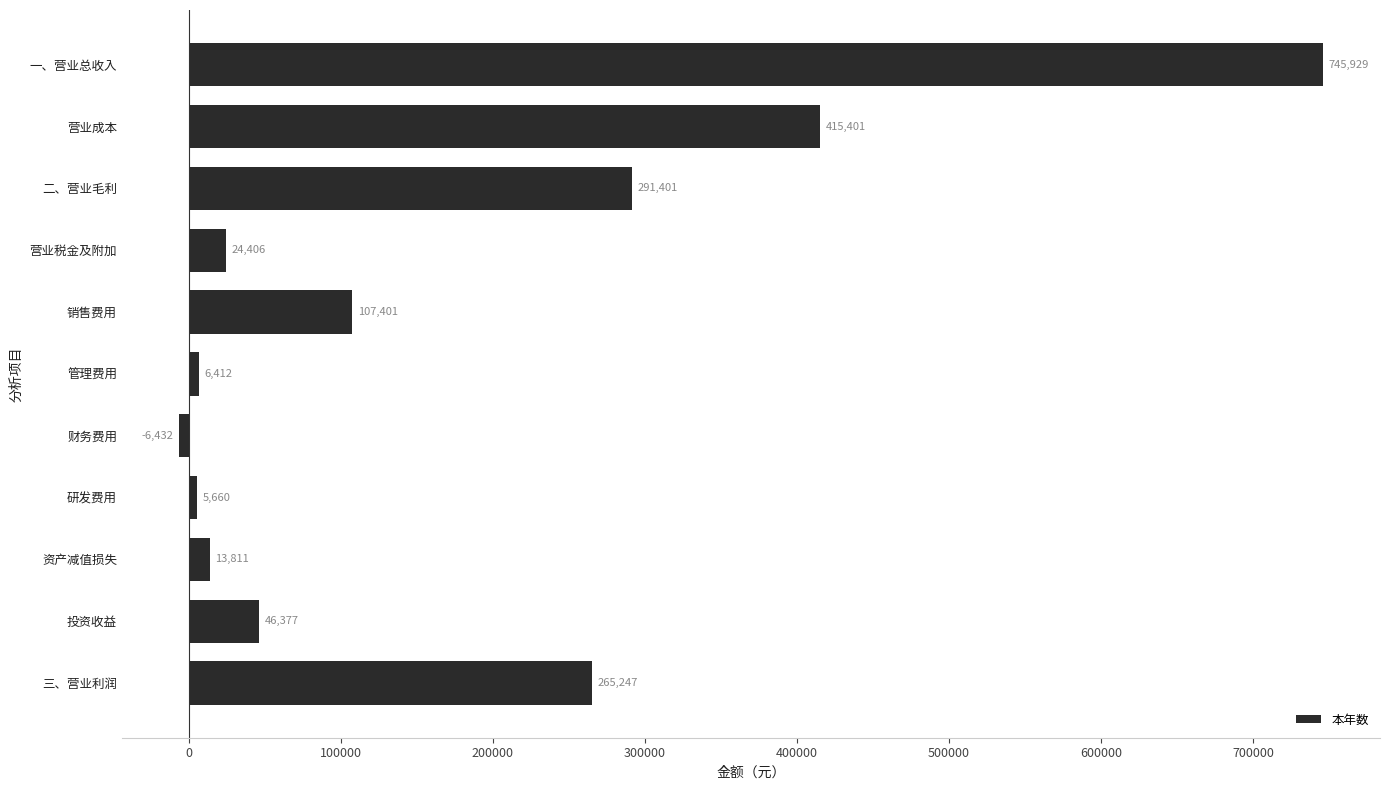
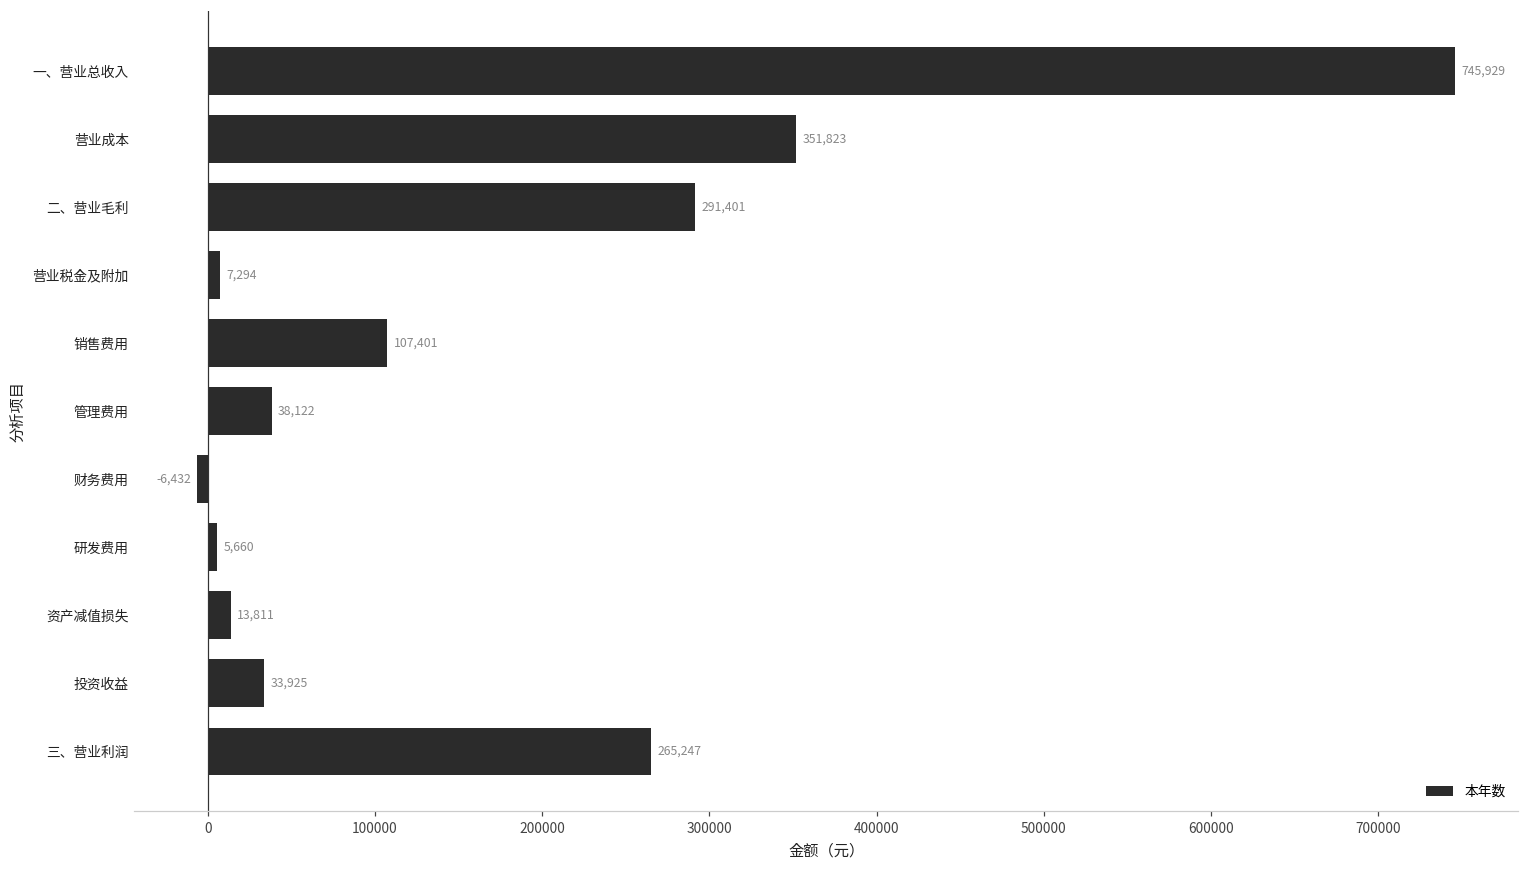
营业成本: 415,401 -> 351,823
营业税金及附加: 24,406 -> 7,294
管理费用: 6,412 -> 38,122
投资收益: 46,377 -> 33,925
